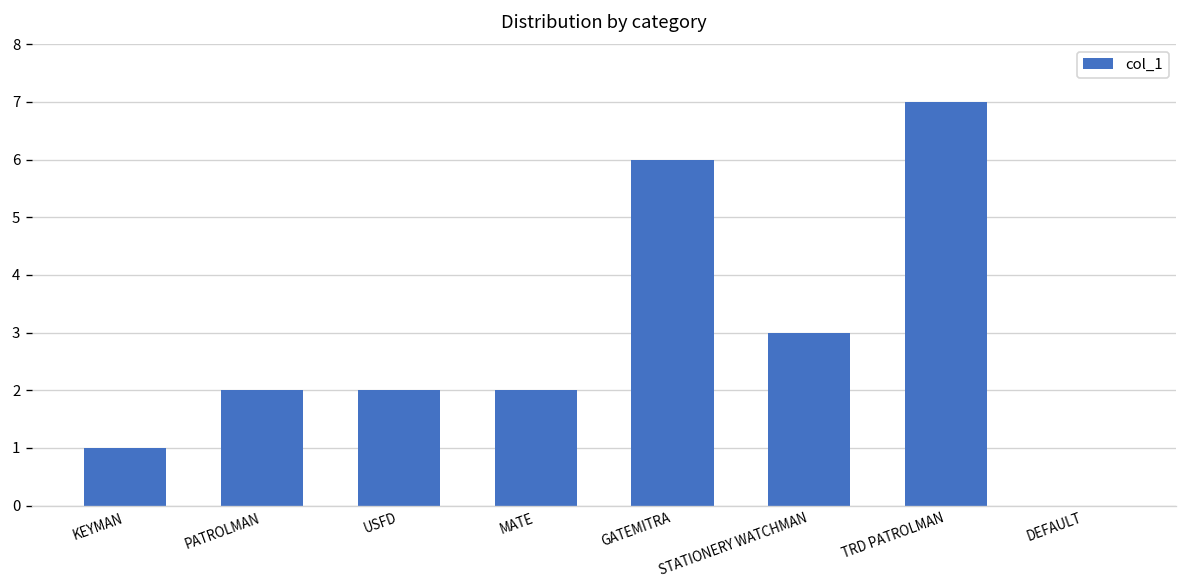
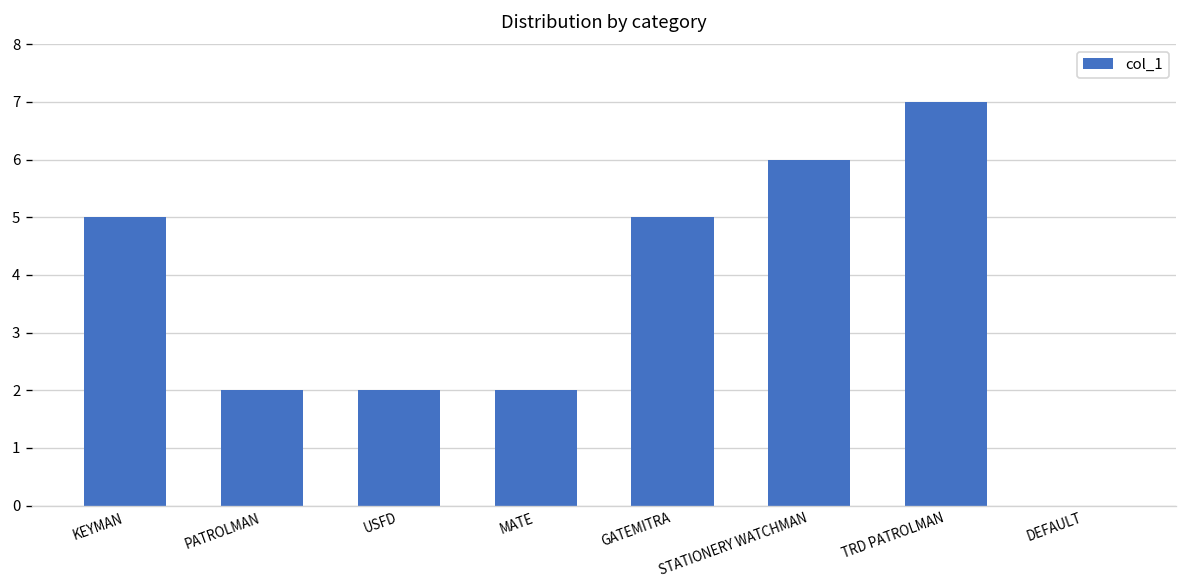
KEYMAN: 1 -> 5
GATEMITRA: 6 -> 5
STATIONERY WATCHMAN: 3 -> 6
